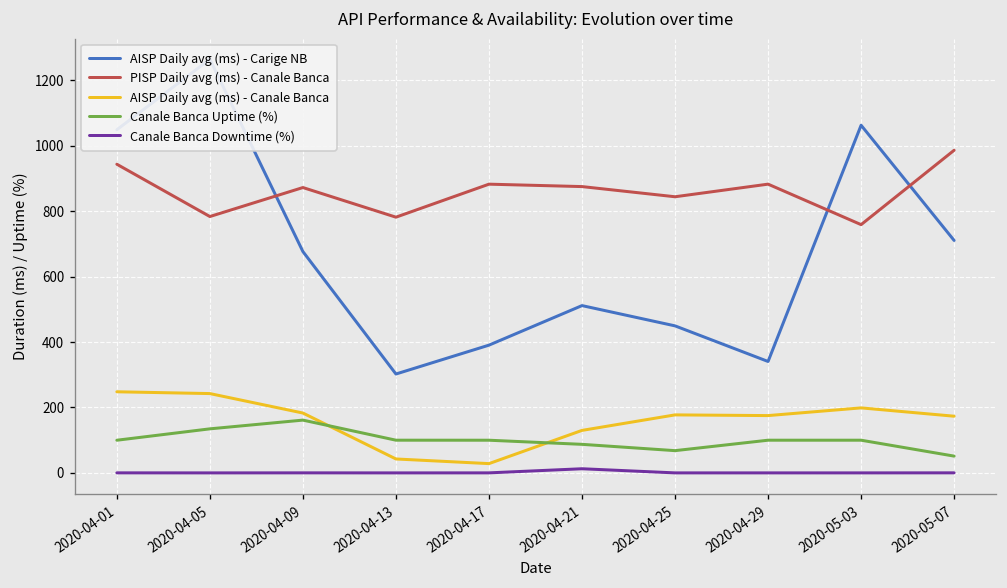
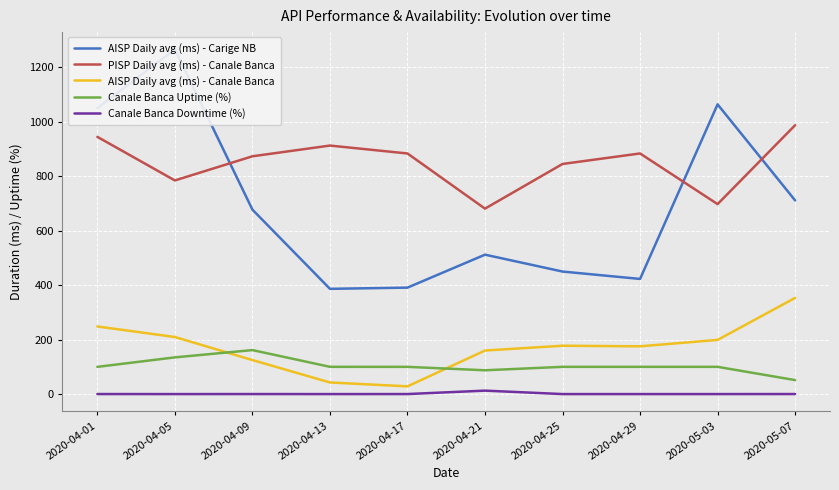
AISP Daily avg (ms) - Canale Banca, 2020-04-05: 240 -> 210
AISP Daily avg (ms) - Canale Banca, 2020-04-09: 180 -> 120
AISP Daily avg (ms) - Carige NB, 2020-04-13: 300 -> 390
PISP Daily avg (ms) - Canale Banca, 2020-04-13: 780 -> 910
PISP Daily avg (ms) - Canale Banca, 2020-04-21: 880 -> 680
AISP Daily avg (ms) - Canale Banca, 2020-04-21: 130 -> 160
Canale Banca Uptime (%), 2020-04-25: 70 -> 100
AISP Daily avg (ms) - Carige NB, 2020-04-29: 340 -> 420
PISP Daily avg (ms) - Canale Banca, 2020-05-03: 760 -> 700
AISP Daily avg (ms) - Canale Banca, 2020-05-07: 170 -> 350
